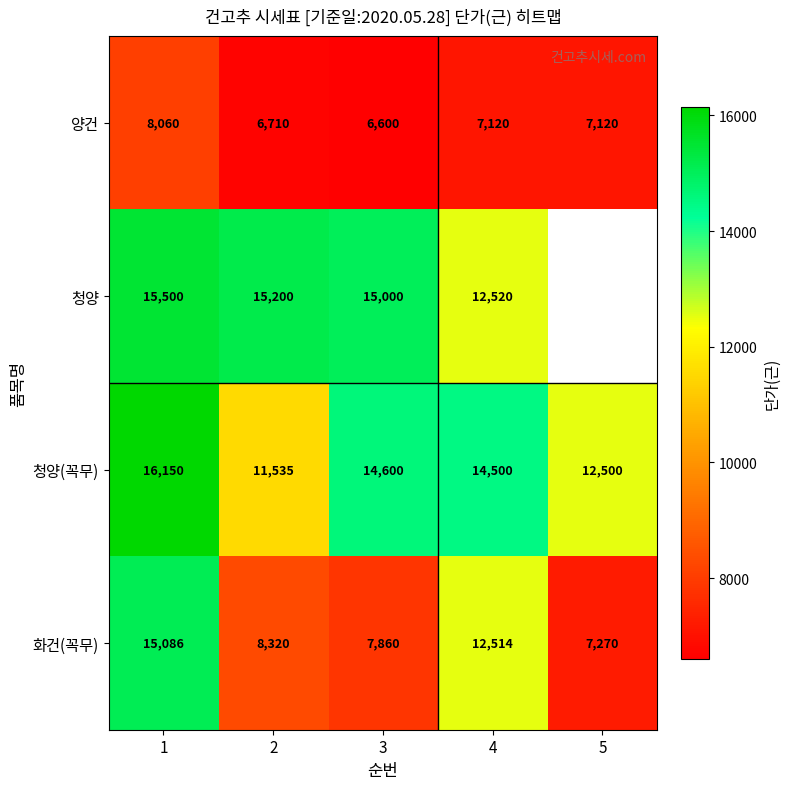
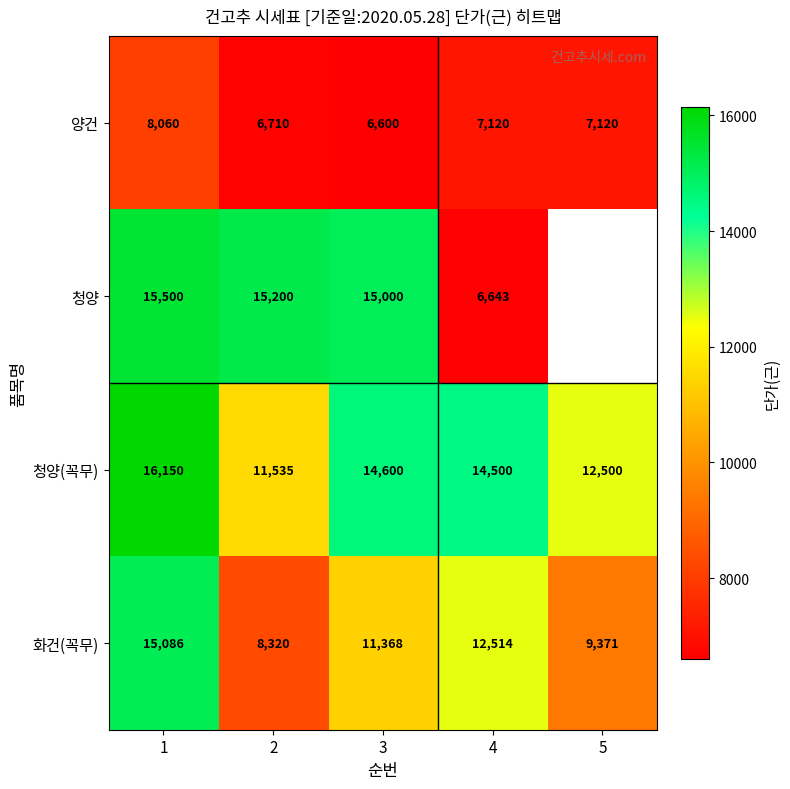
청양, 4: 12,520 -> 6,643
화건(꼭무), 3: 7,860 -> 11,368
화건(꼭무), 5: 7,270 -> 9,371
